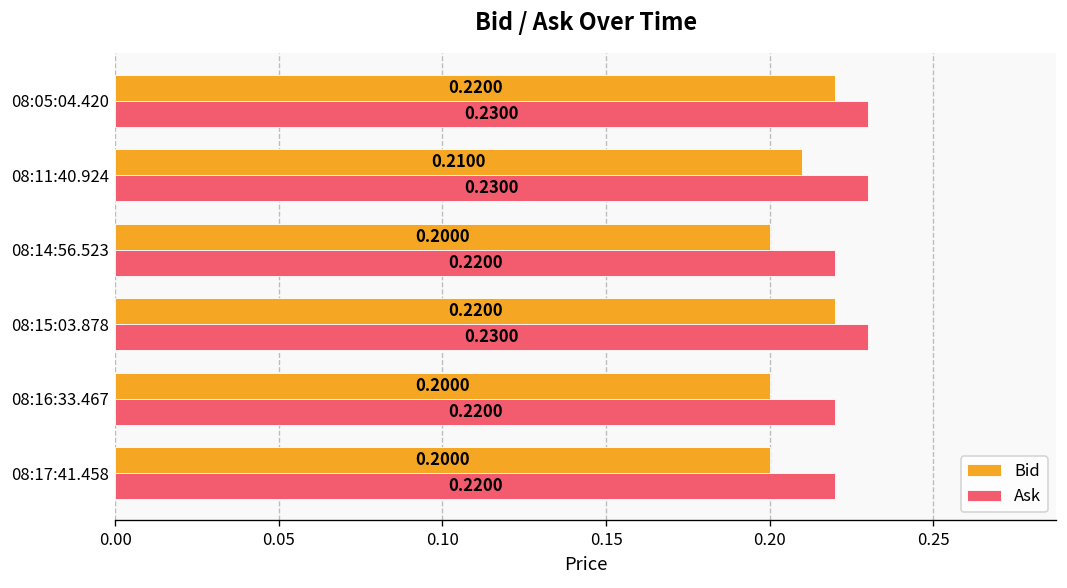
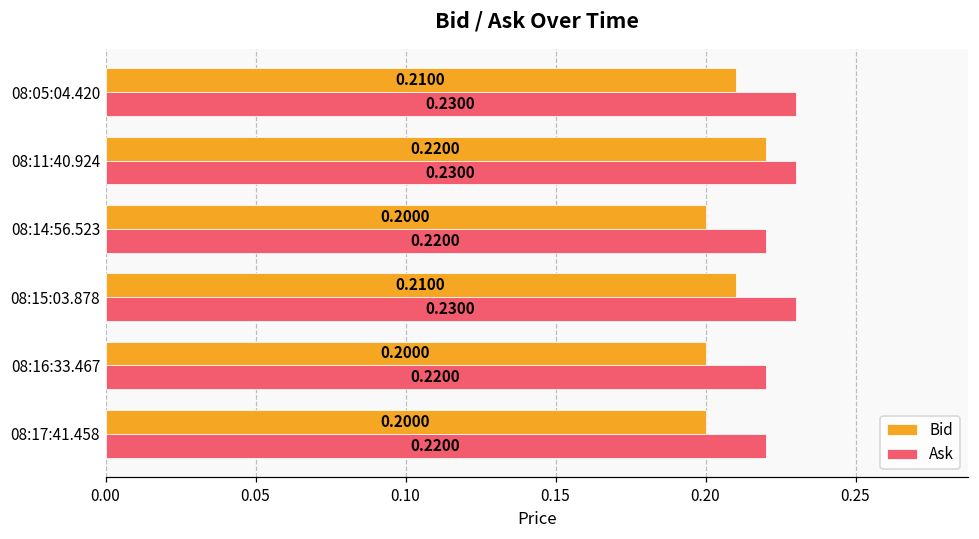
Bid, 08:05:04.420: 0.2200 -> 0.2100
Bid, 08:11:40.924: 0.2100 -> 0.2200
Bid, 08:15:03.878: 0.2200 -> 0.2100
